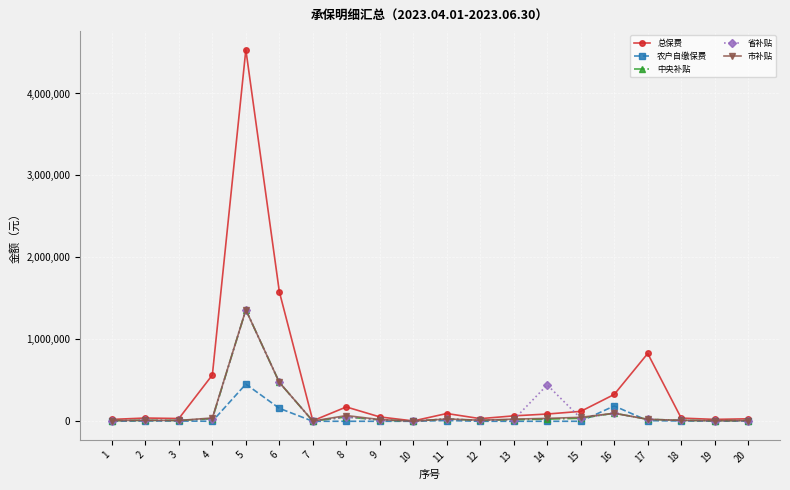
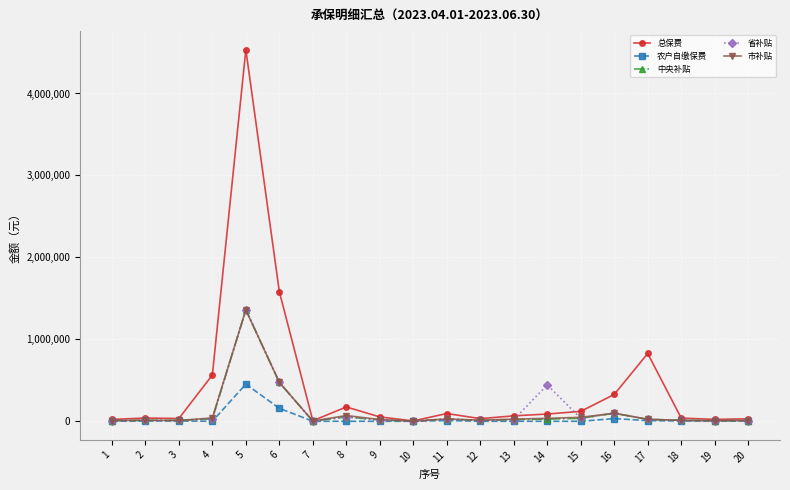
农户自缴保费, 16: 200,000 -> 0
